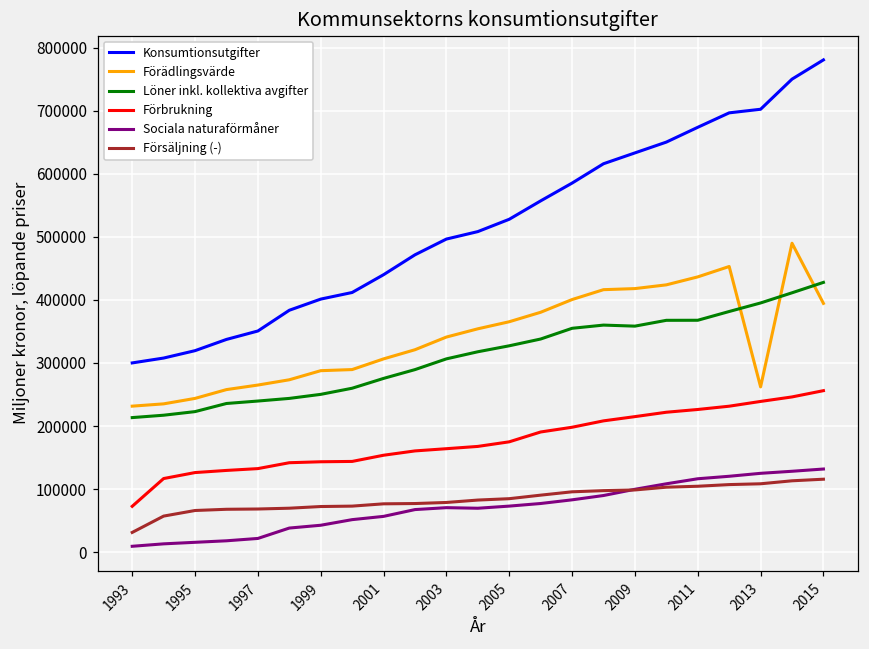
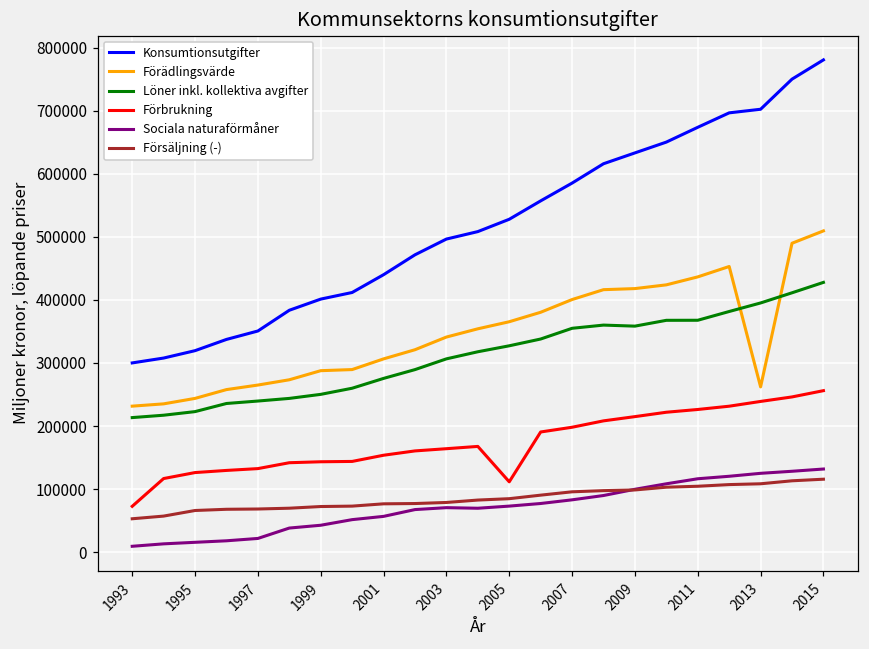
Försäljning (-), 1993: 30000 -> 50000
Förbrukning, 2005: 170000 -> 110000
Förädlingsvärde, 2015: 390000 -> 510000
